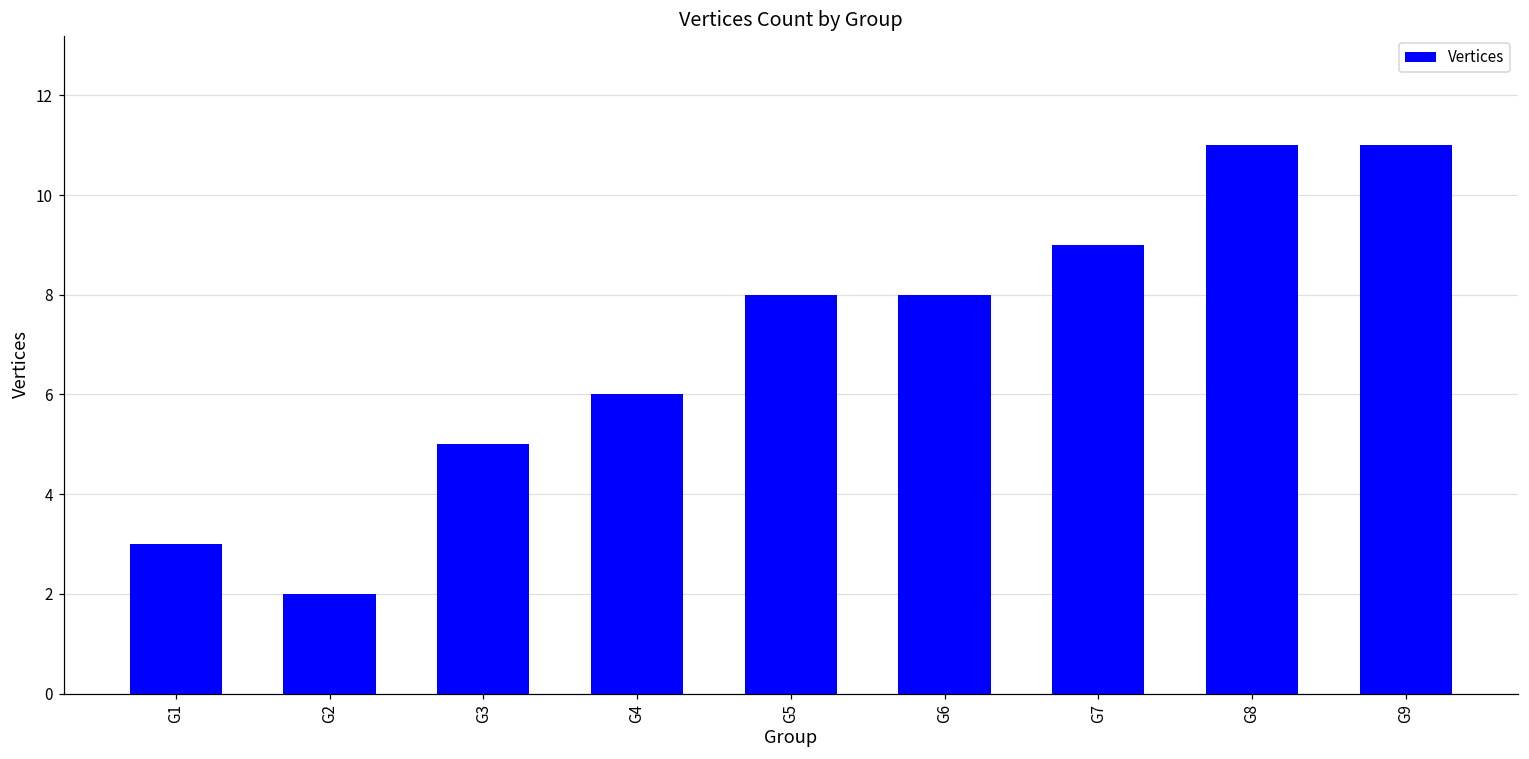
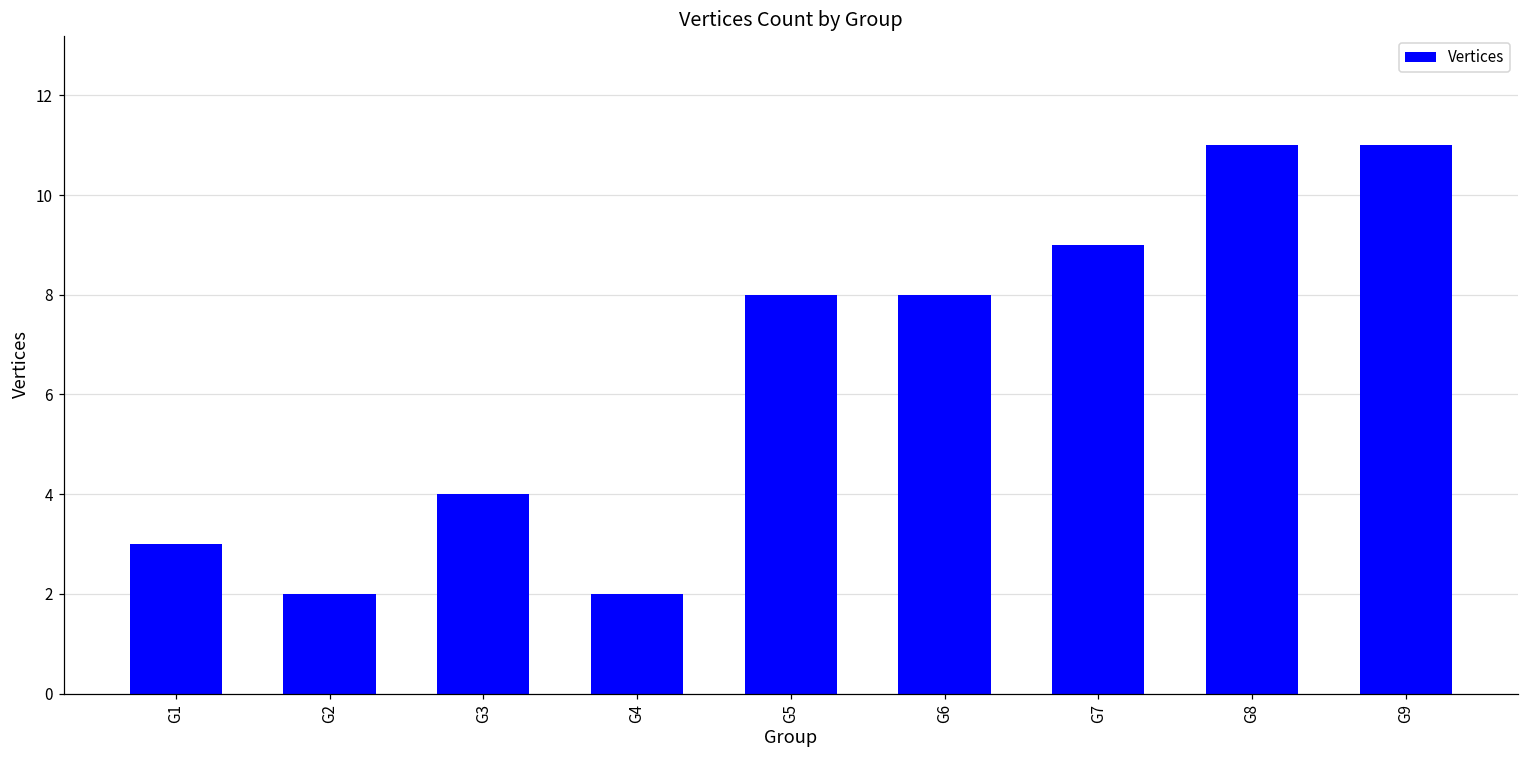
G3: 5 -> 4
G4: 6 -> 2
